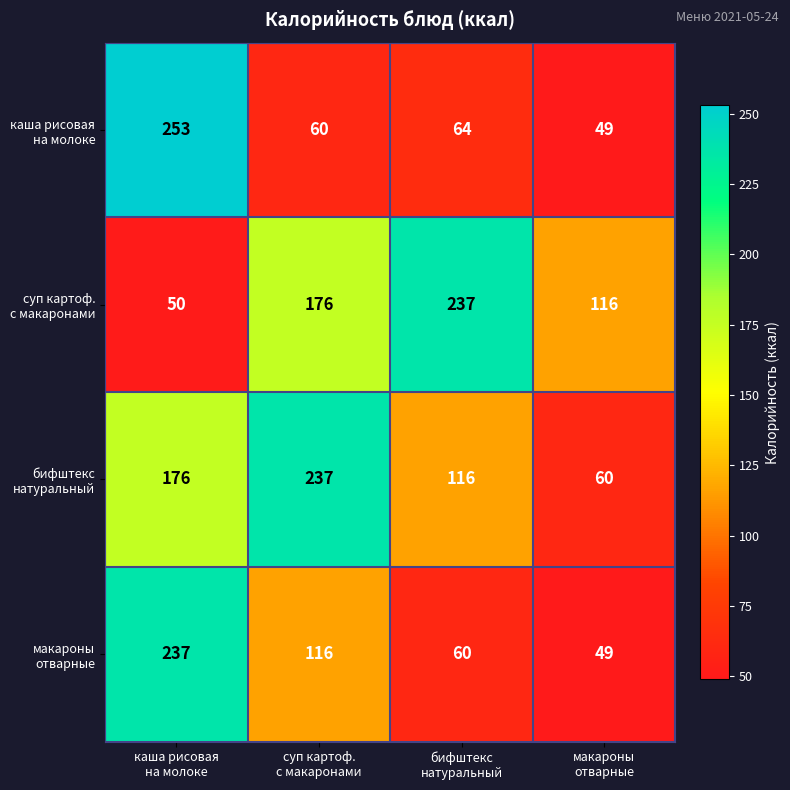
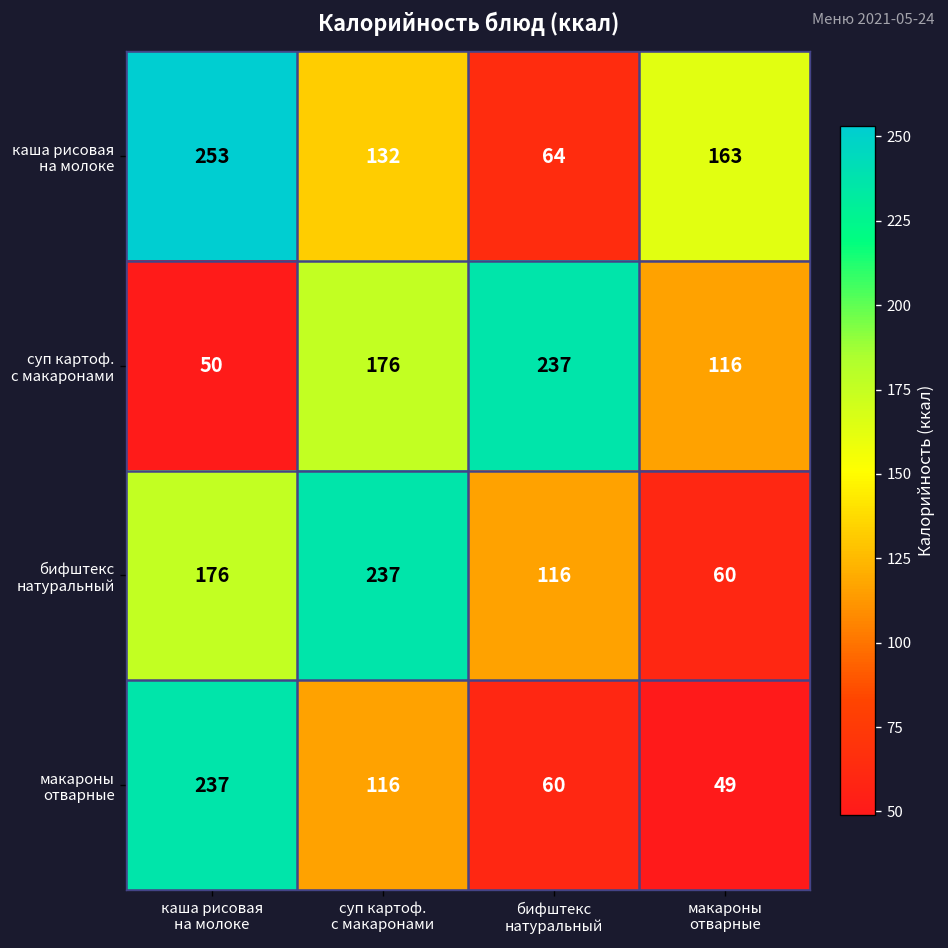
каша рисовая на молоке, суп картоф. с макаронами: 60 -> 132
каша рисовая на молоке, макароны отварные: 49 -> 163
